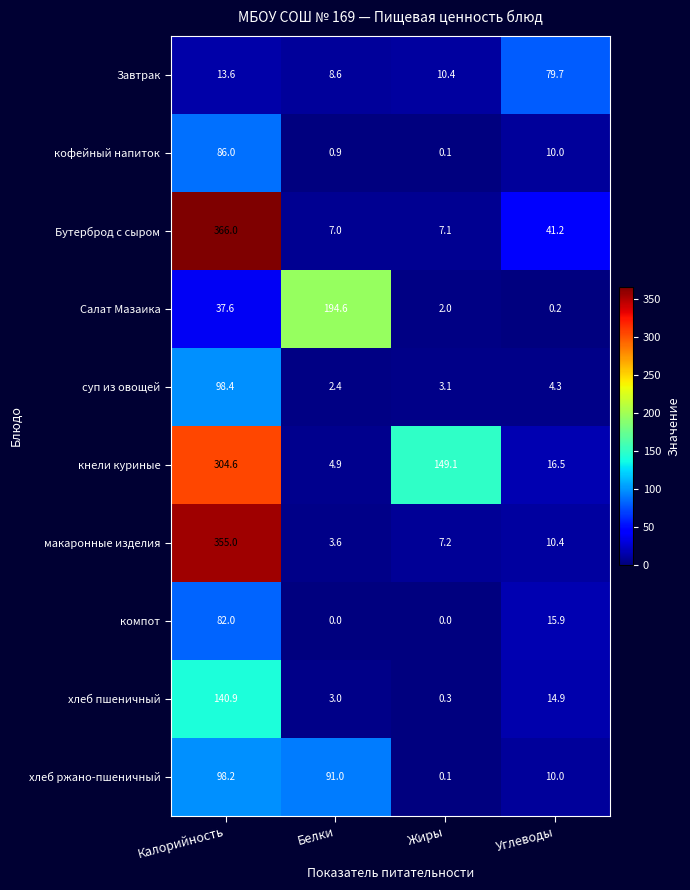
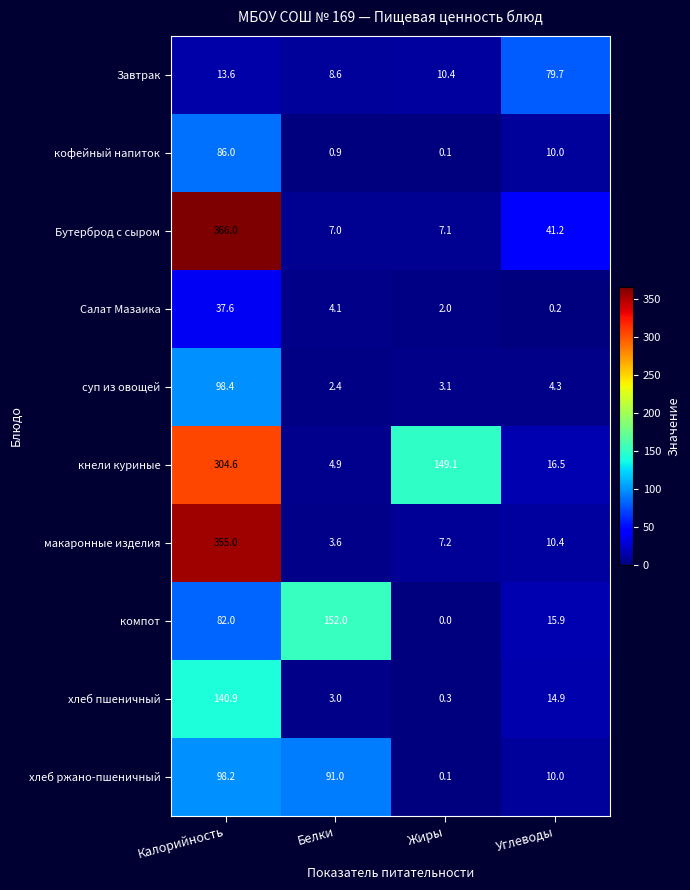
Салат Мазаика, Белки: 194.6 -> 4.1
компот, Белки: 0.0 -> 152.0
